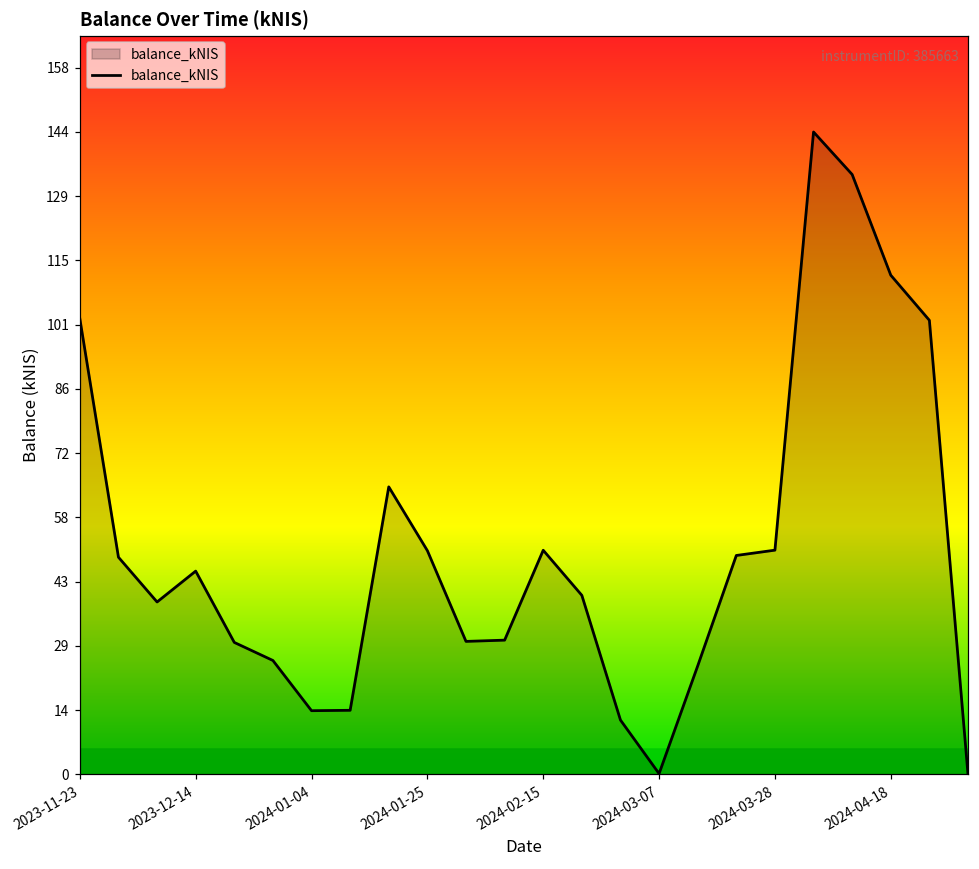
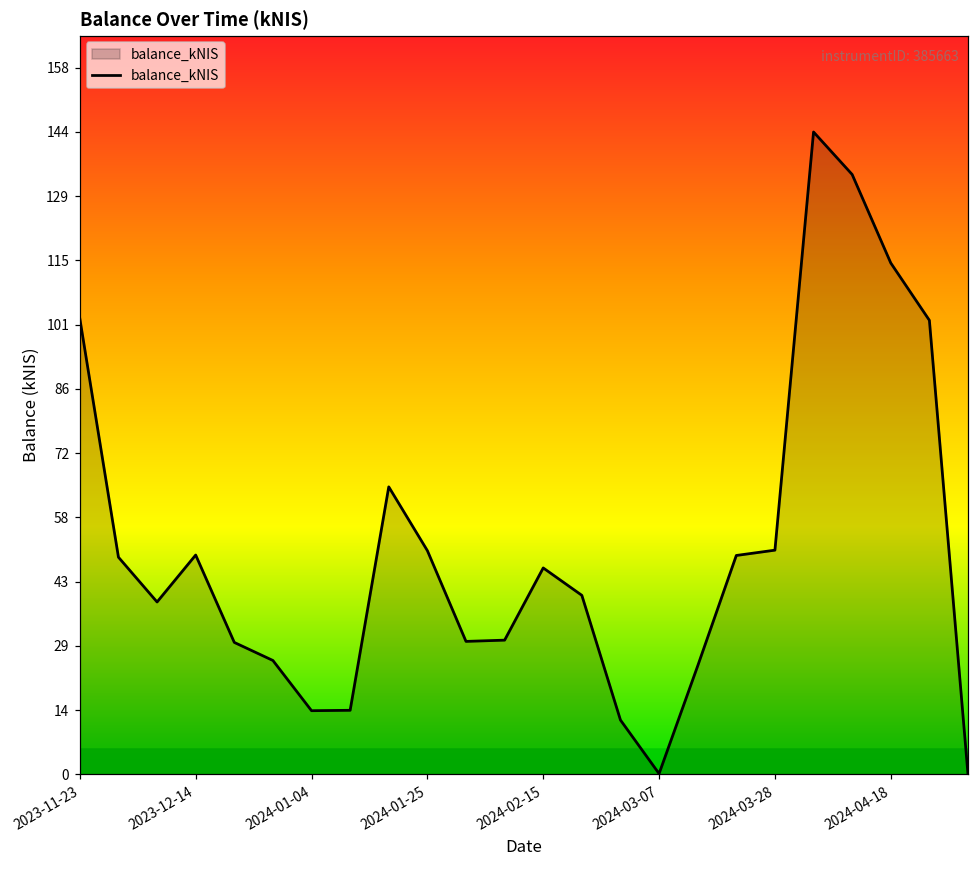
2023-12-14: 46 -> 49
2024-02-15: 50 -> 46
2024-04-18: 112 -> 114
